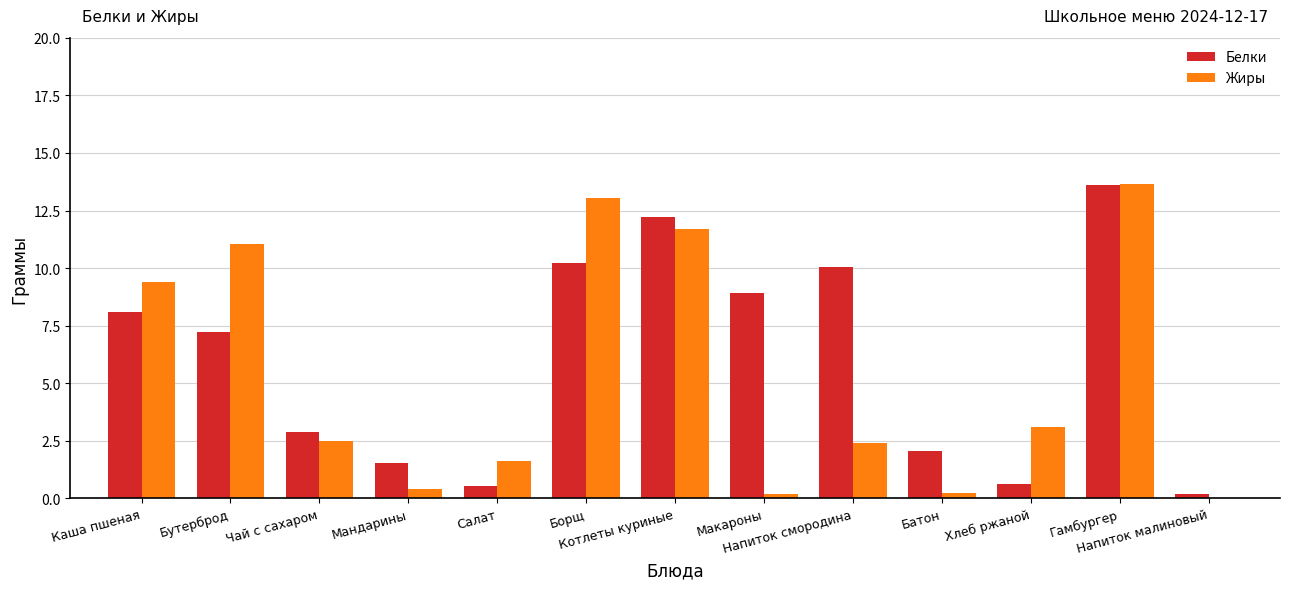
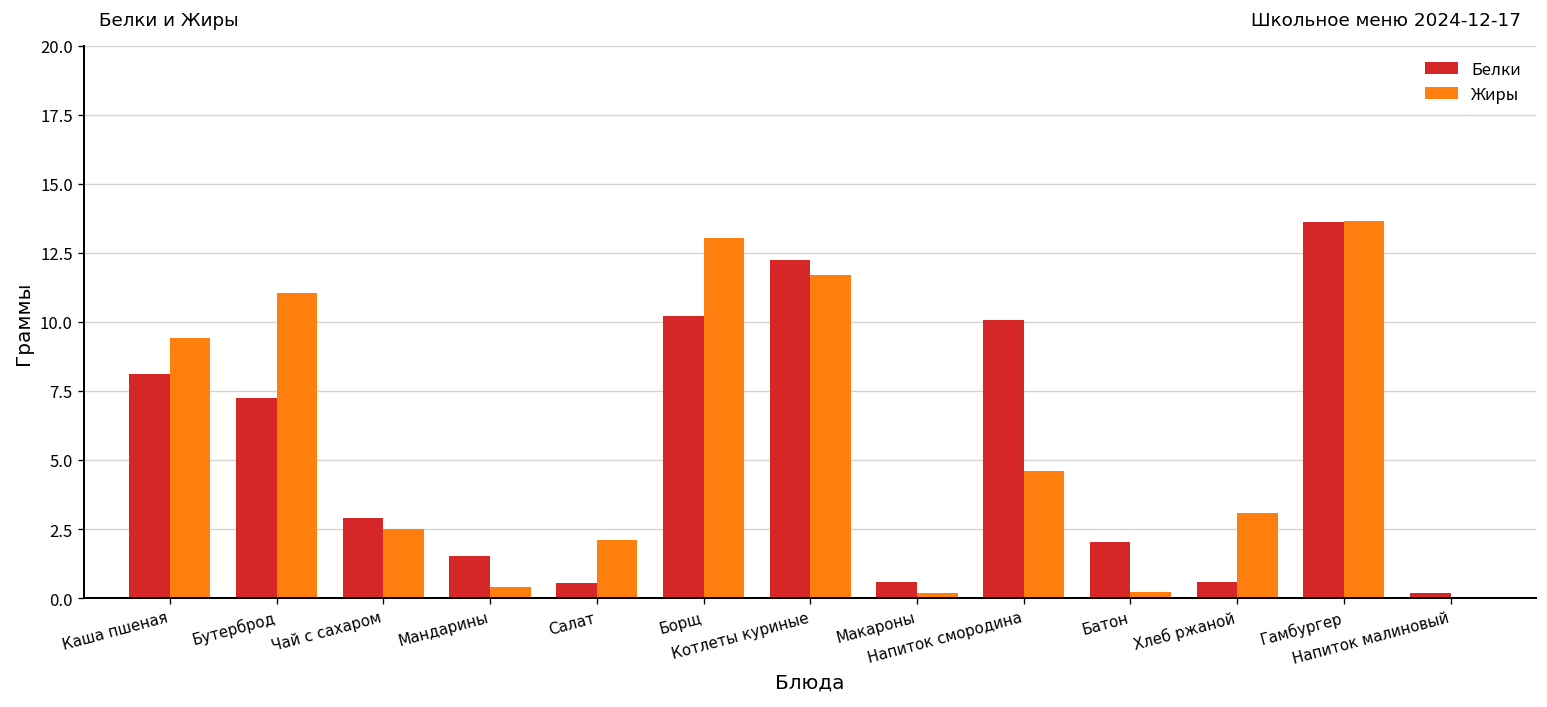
Жиры, Салат: 1.6 -> 2.1
Белки, Макароны: 8.9 -> 0.6
Жиры, Напиток смородина: 2.4 -> 4.6
